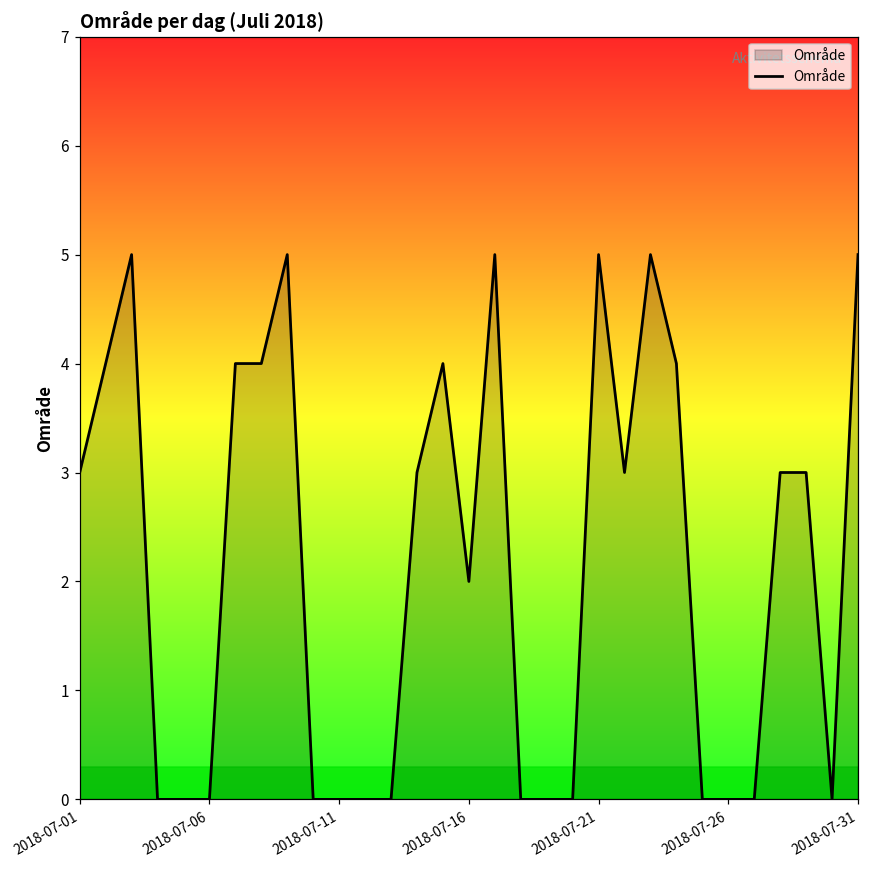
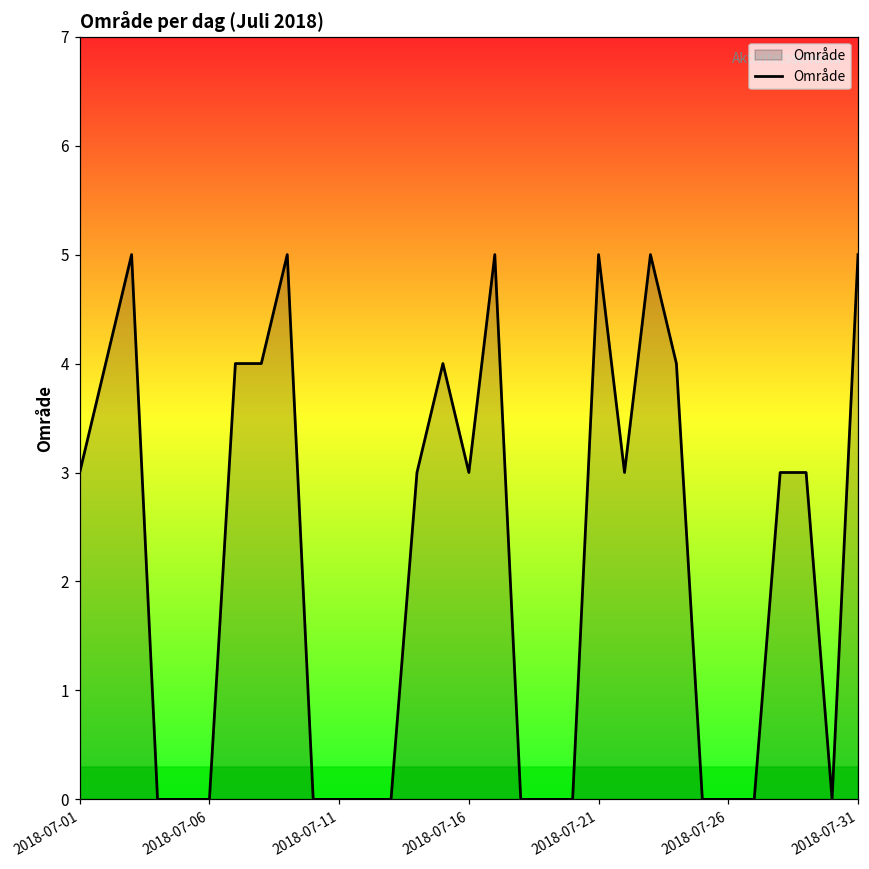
2018-07-16: 2 -> 3
